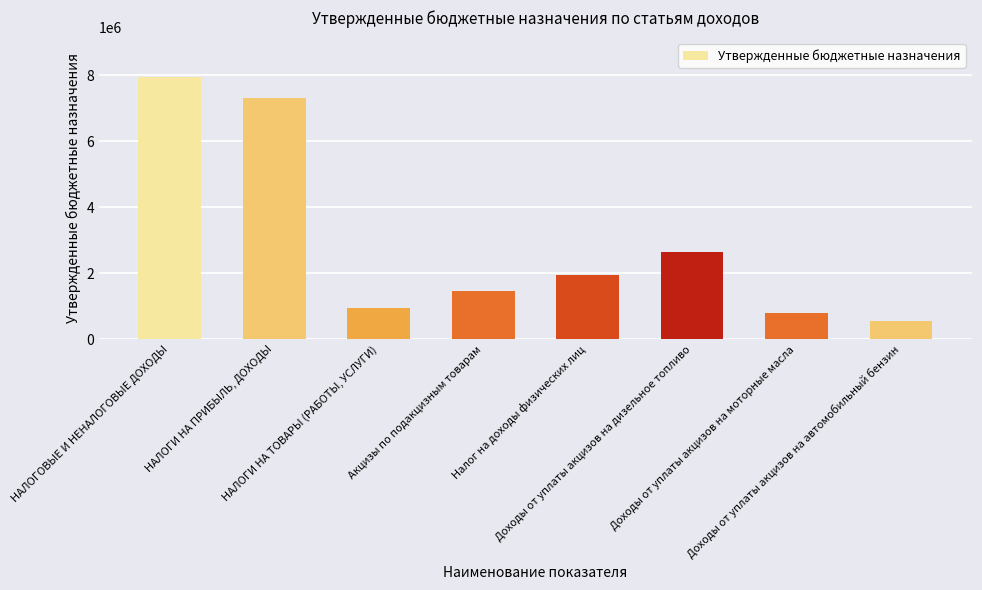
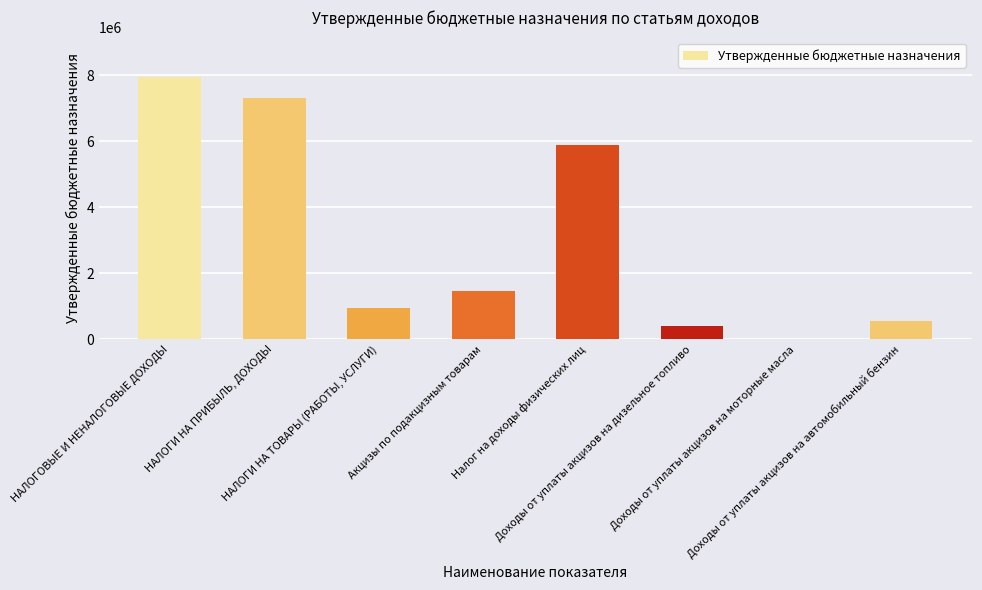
Налог на доходы физических лиц: 2000000 -> 5900000
Доходы от уплаты акцизов на дизельное топливо: 2600000 -> 400000
Доходы от уплаты акцизов на моторные масла: 800000 -> 0
